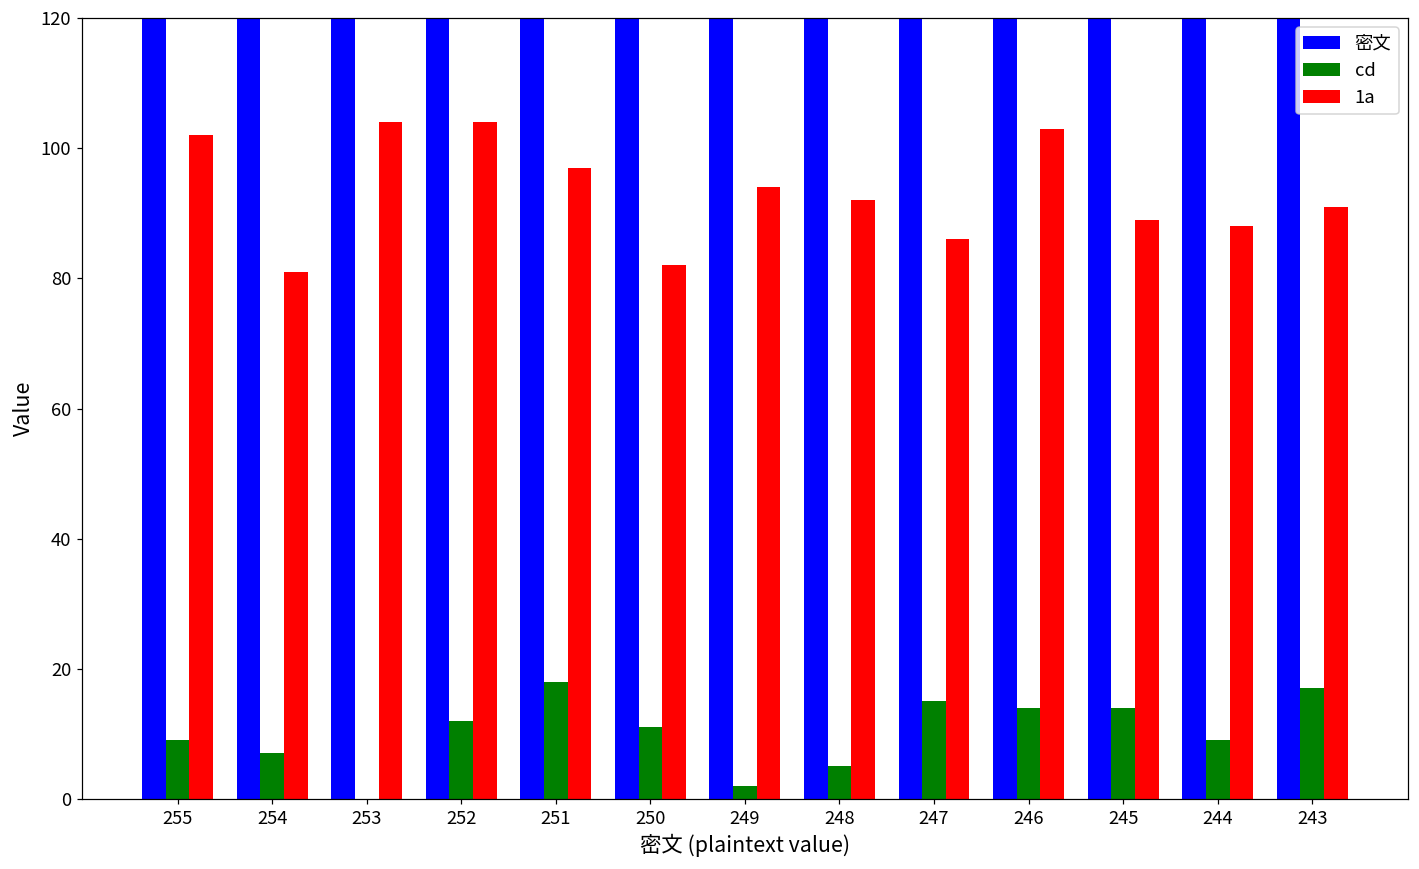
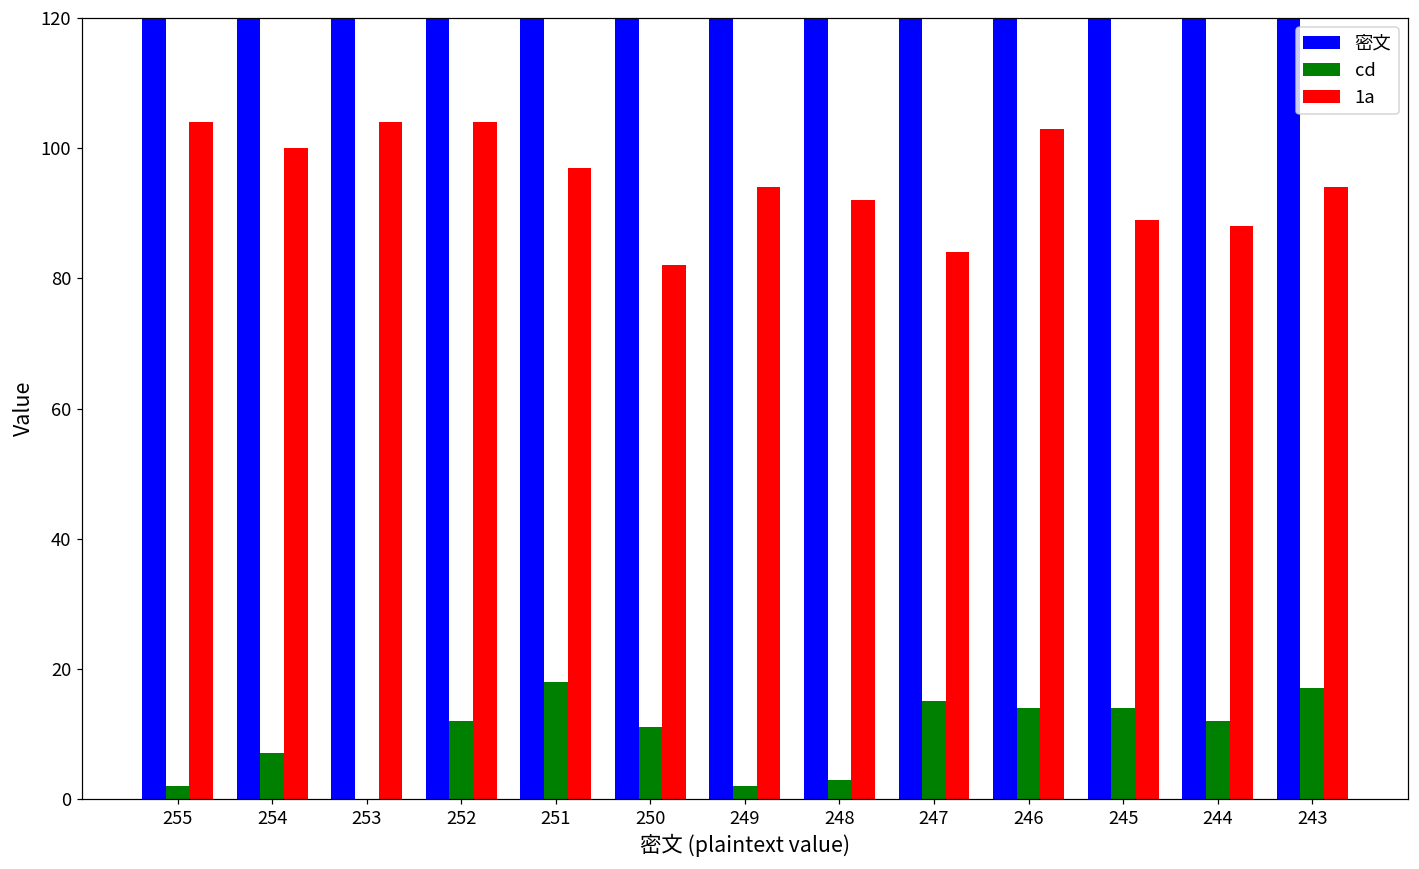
cd, 255: 9 -> 2
1a, 255: 102 -> 104
1a, 254: 81 -> 100
cd, 248: 5 -> 3
1a, 247: 86 -> 84
cd, 244: 9 -> 12
1a, 243: 91 -> 94
